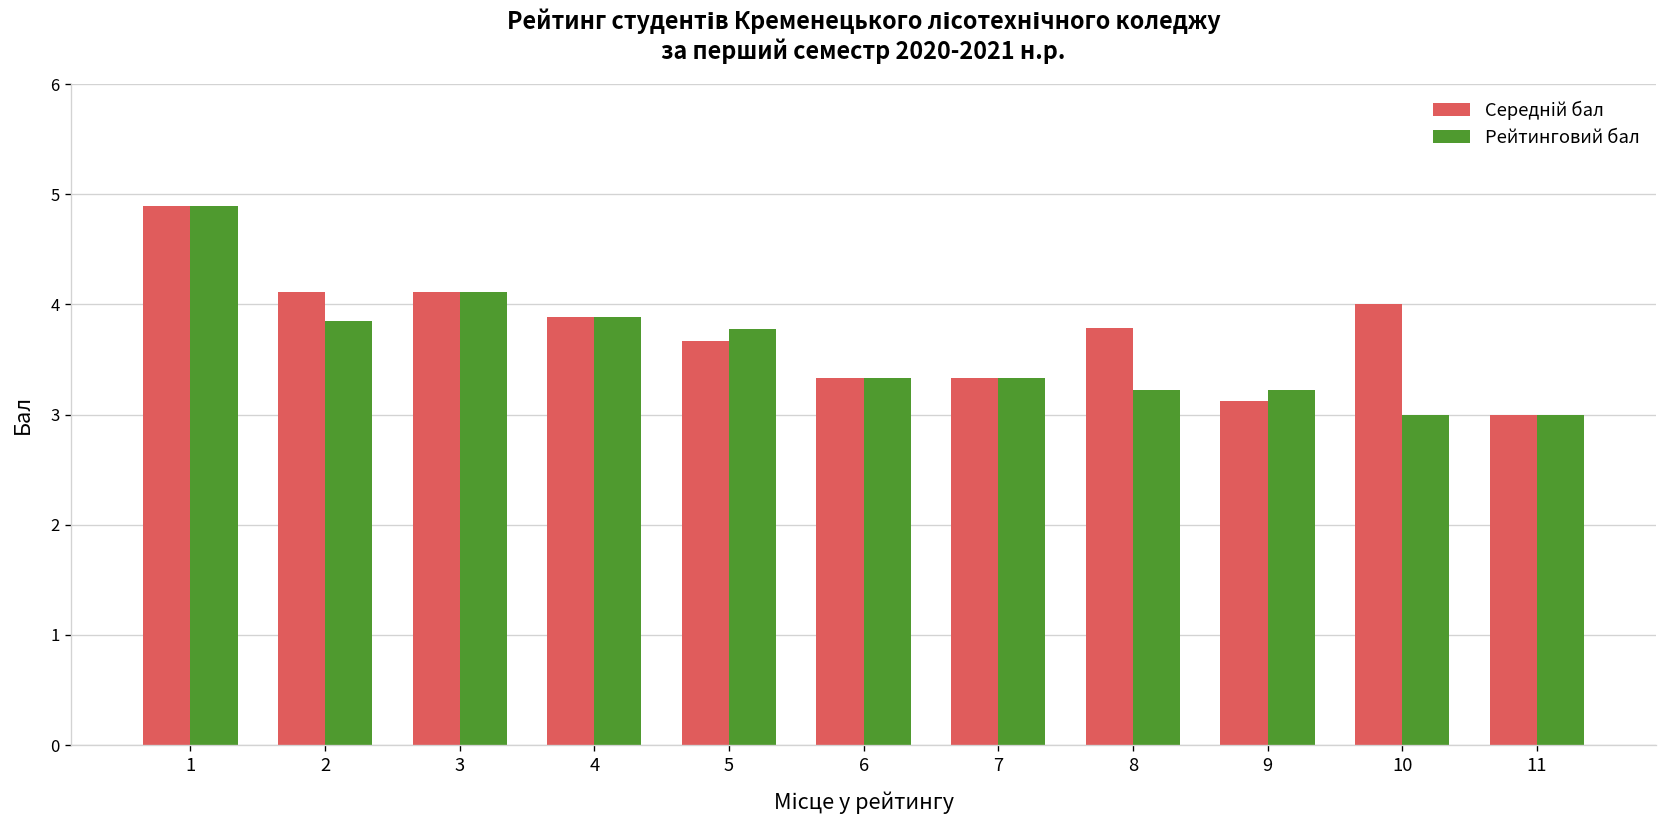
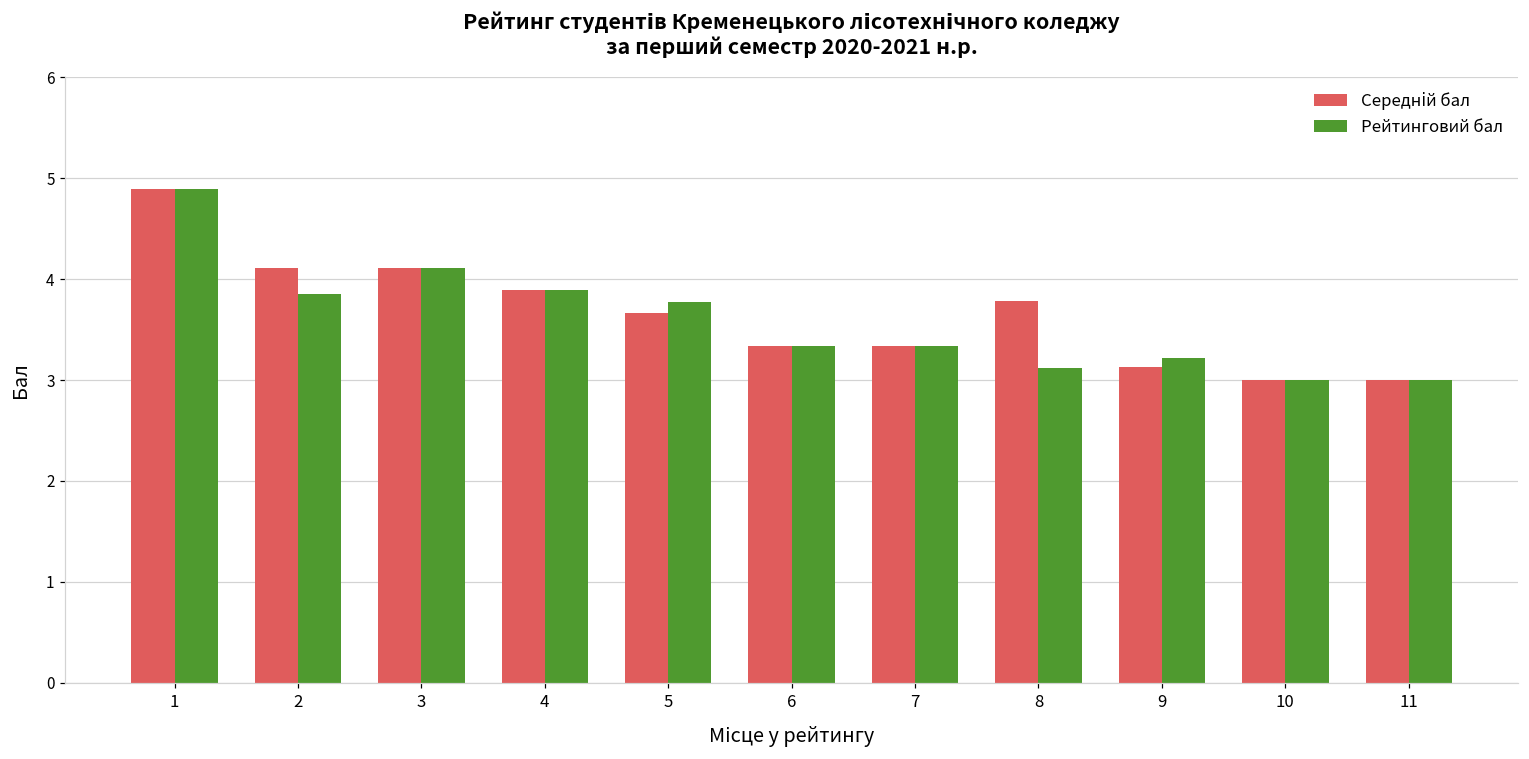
Рейтинговий бал, 8: 3.2 -> 3.1
Середній бал, 10: 4 -> 3
